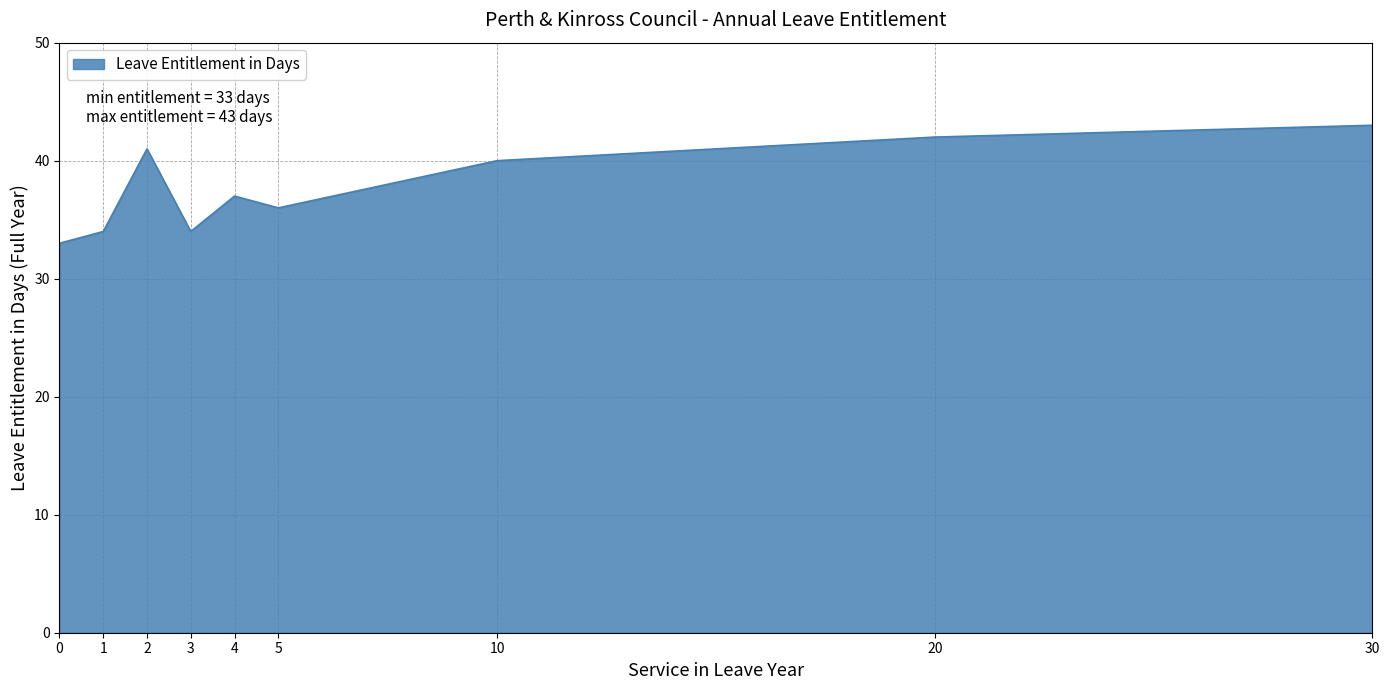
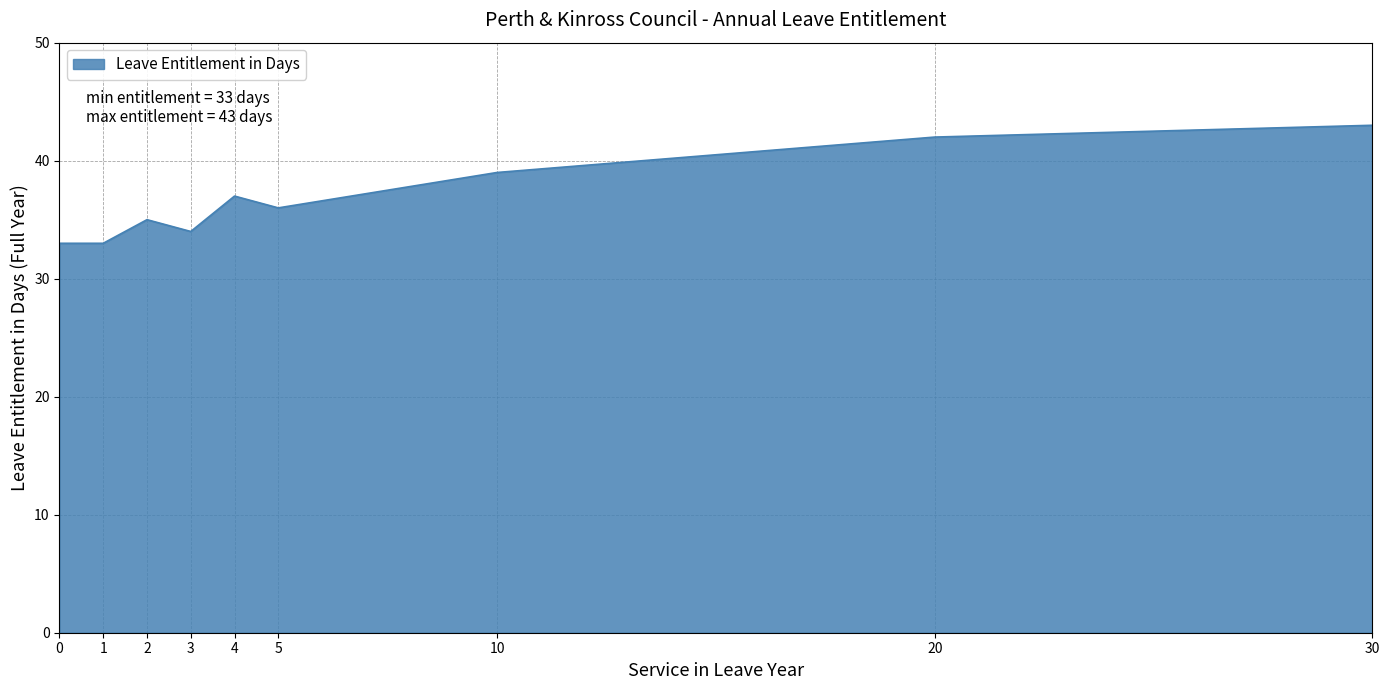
1: 34 -> 33
2: 41 -> 35
10: 40 -> 39
